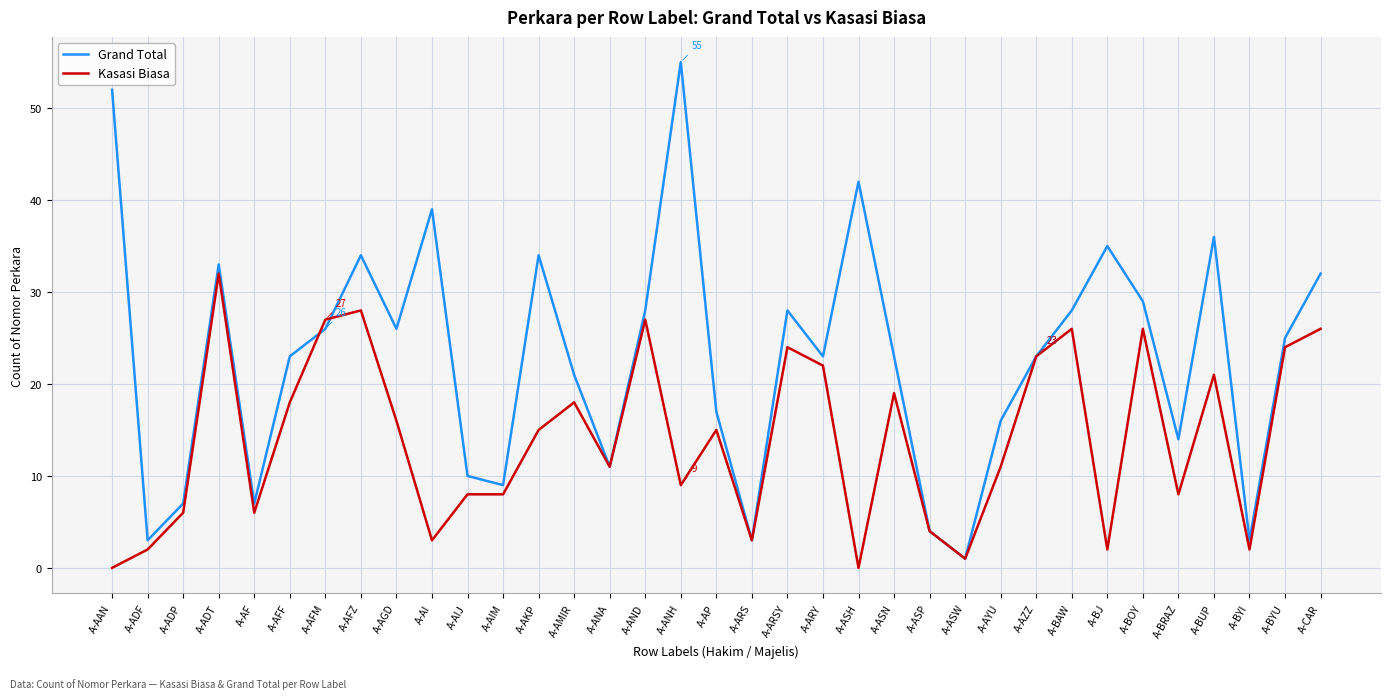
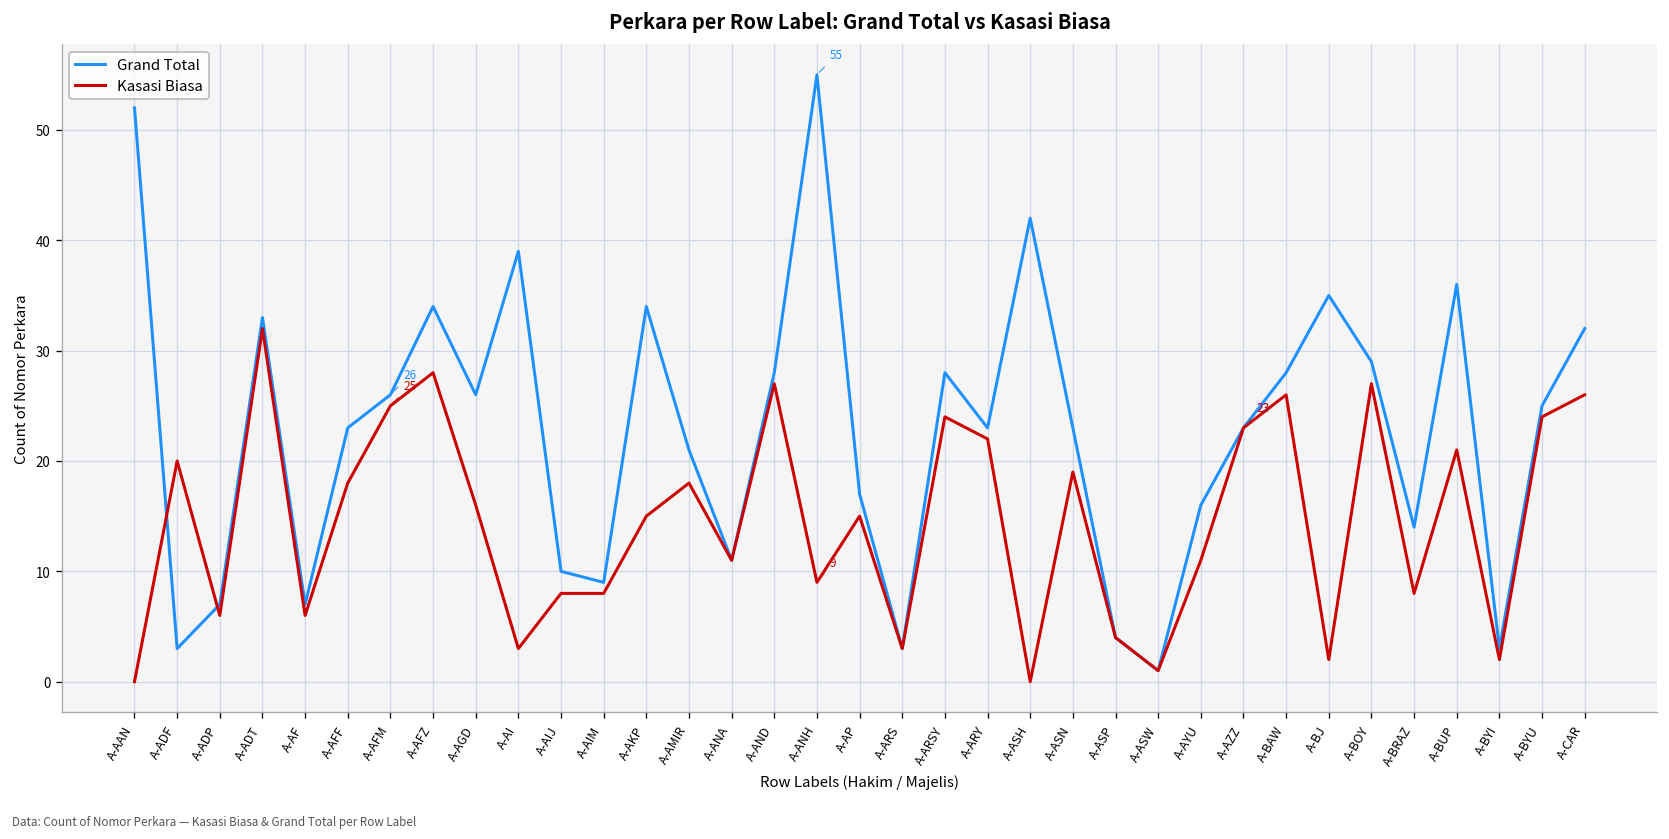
Kasasi Biasa, A-ADF: 2 -> 20
Kasasi Biasa, A-AFM: 27 -> 25
Kasasi Biasa, A-BOY: 26 -> 27
